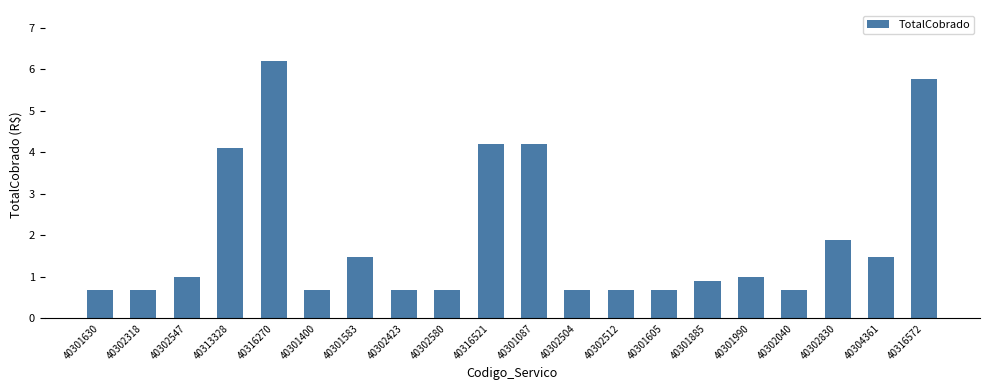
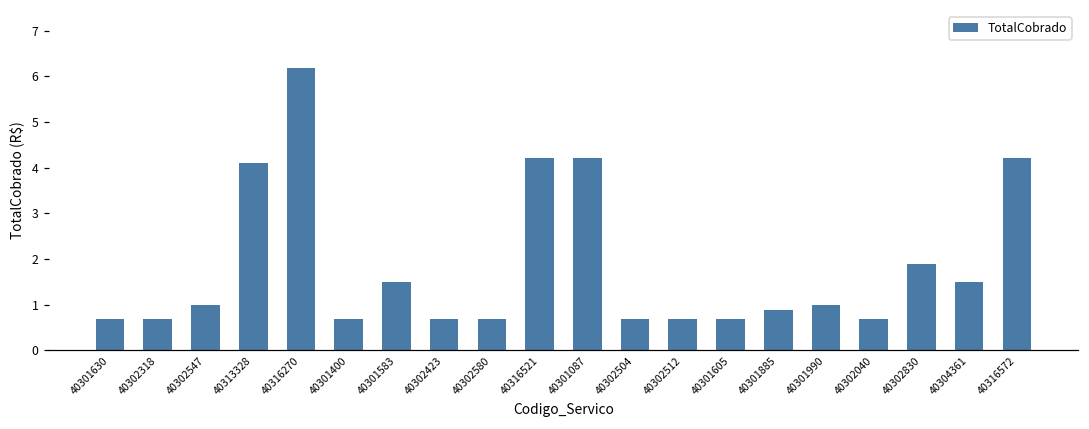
40316572: 5.8 -> 4.2
